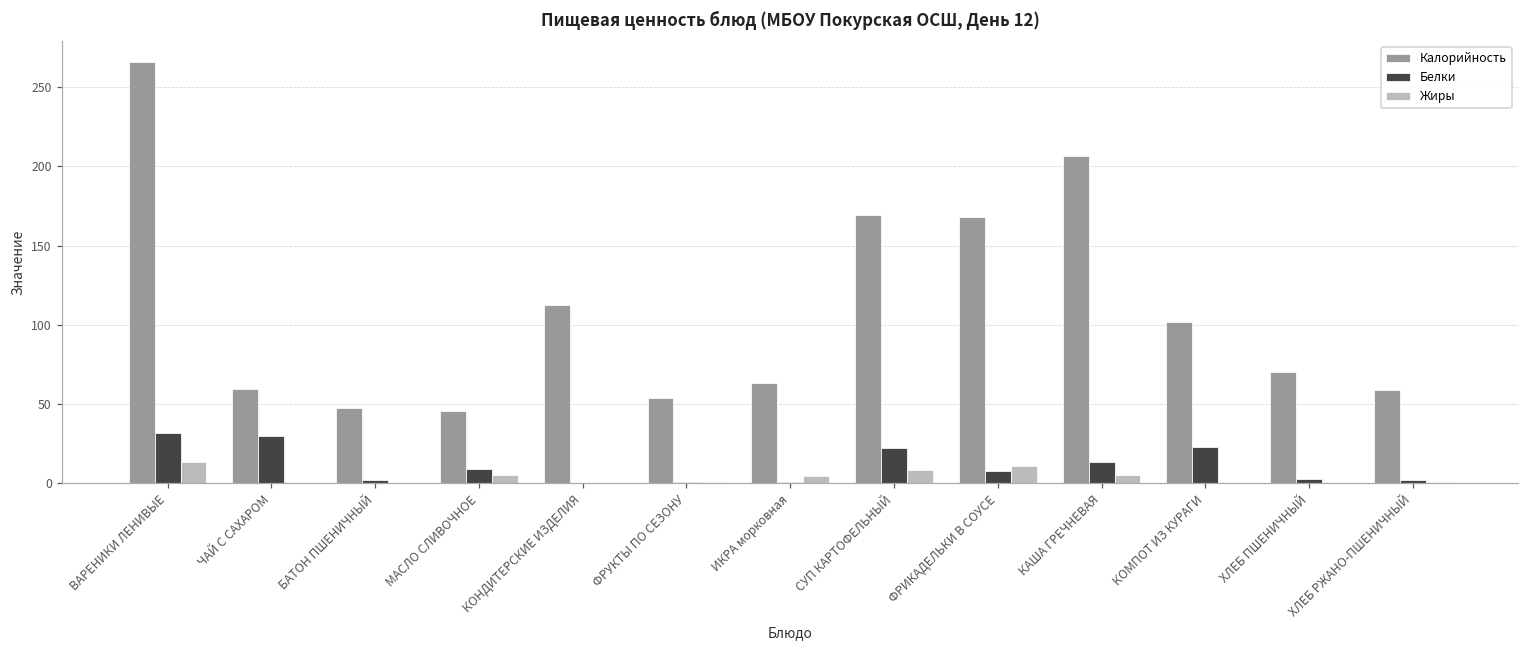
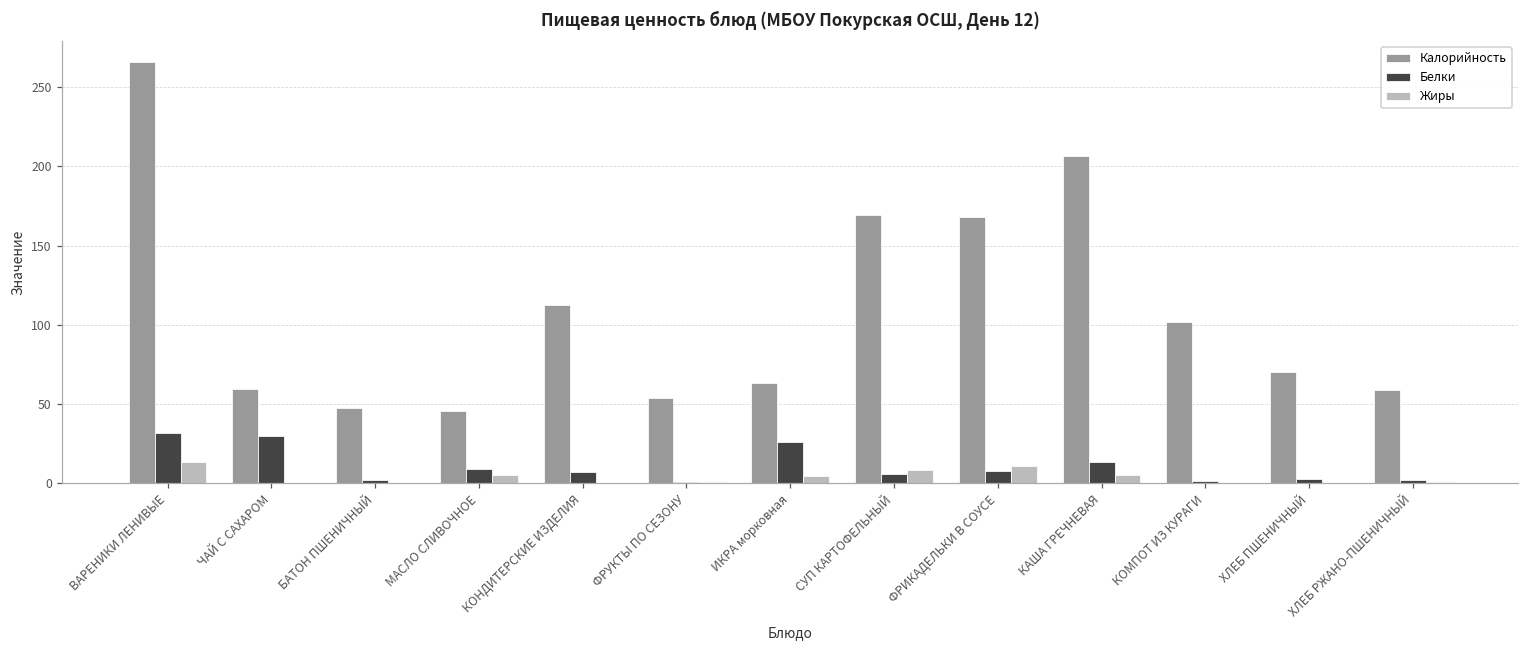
Белки, КОНДИТЕРСКИЕ ИЗДЕЛИЯ: 0 -> 7
Белки, ИКРА морковная: 1 -> 26
Белки, СУП КАРТОФЕЛЬНЫЙ: 22 -> 6
Белки, КОМПОТ ИЗ КУРАГИ: 23 -> 1
